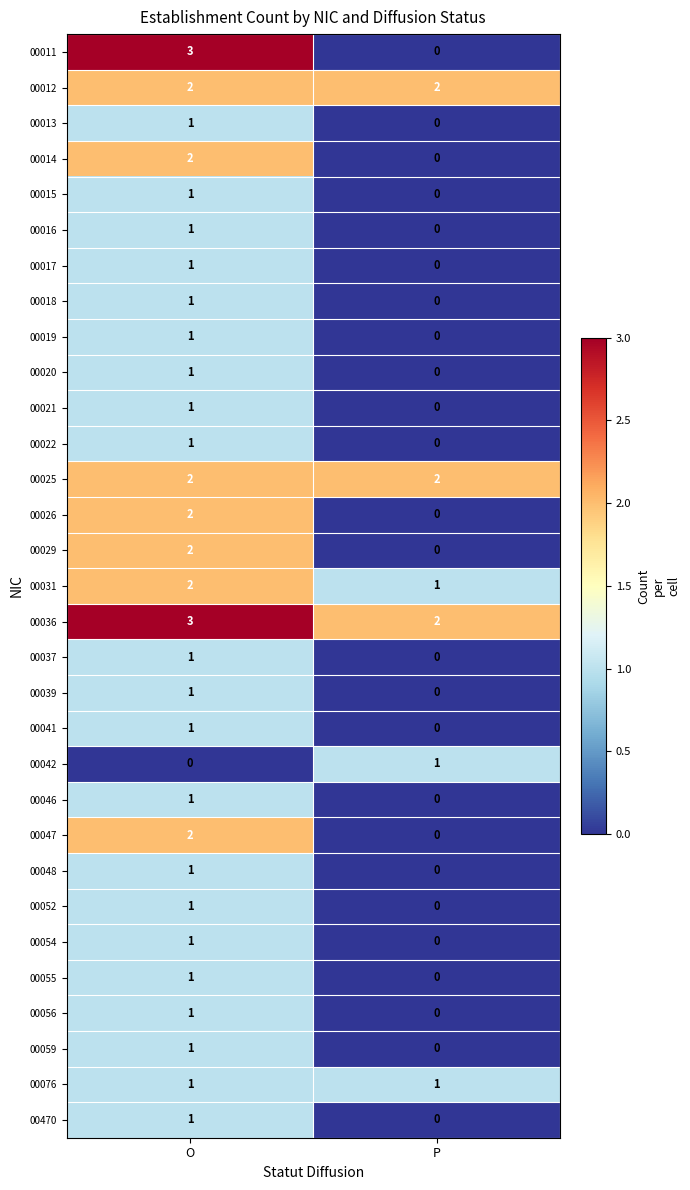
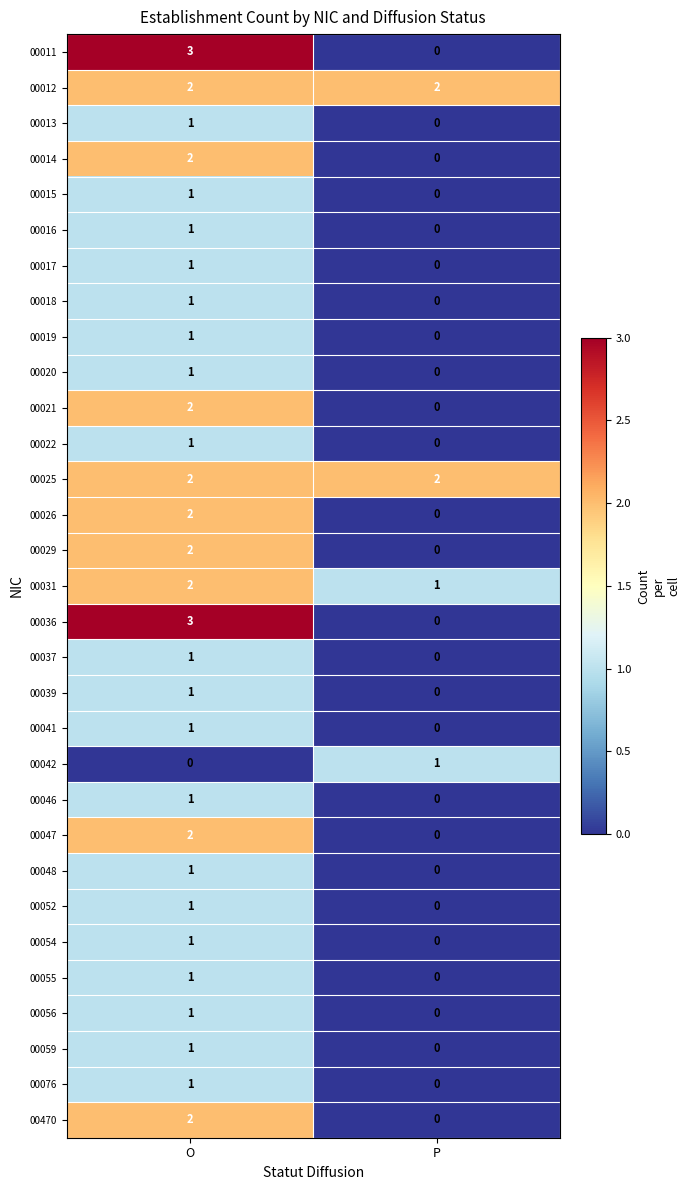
00021, O: 1 -> 2
00036, P: 2 -> 0
00076, P: 1 -> 0
00470, O: 1 -> 2
